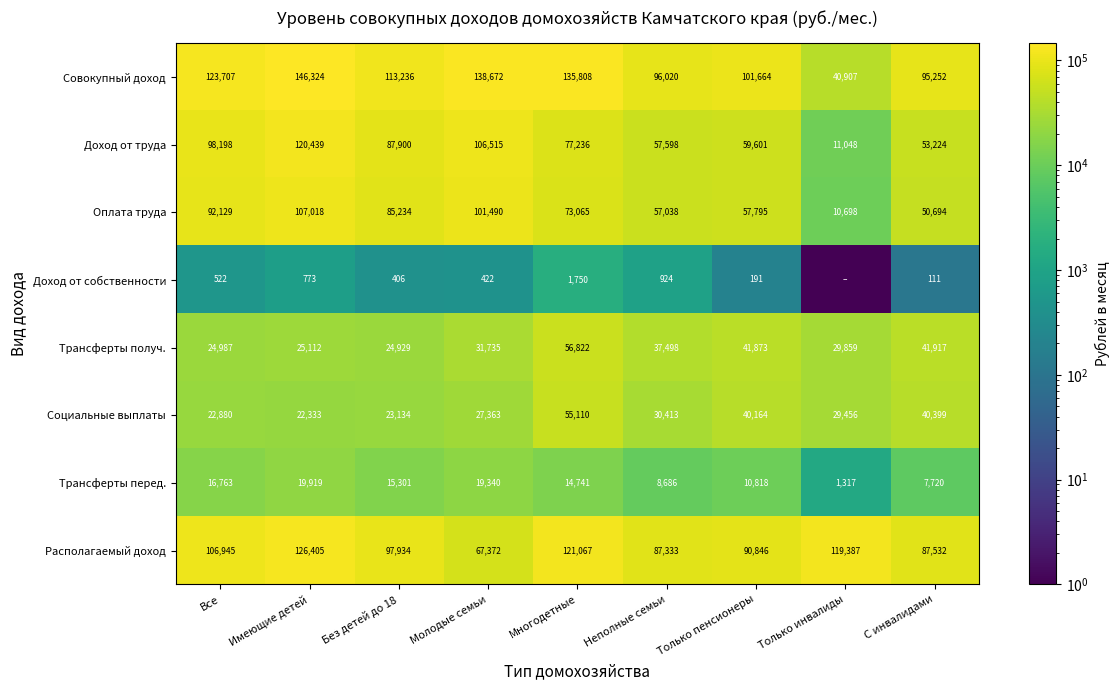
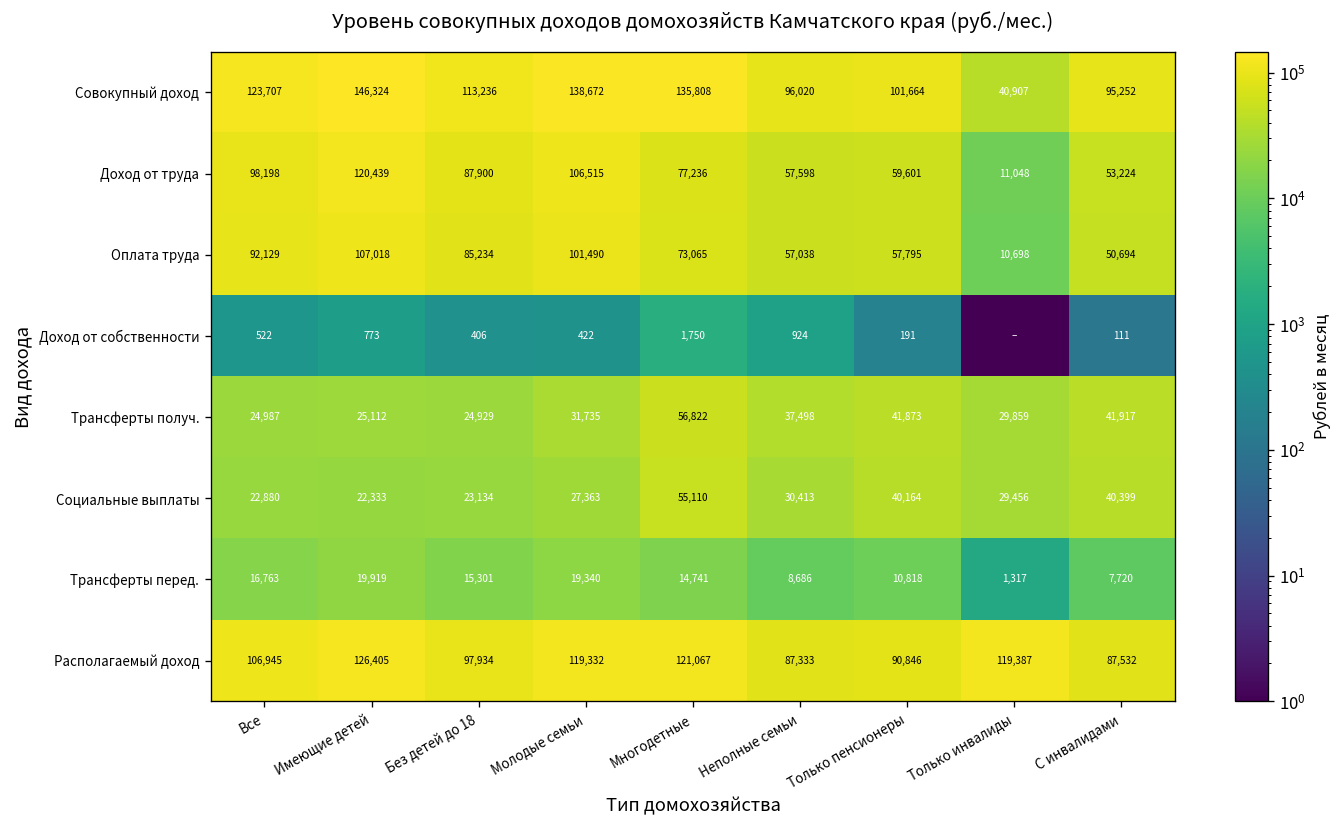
Располагаемый доход, Молодые семьи: 67,372 -> 119,332
